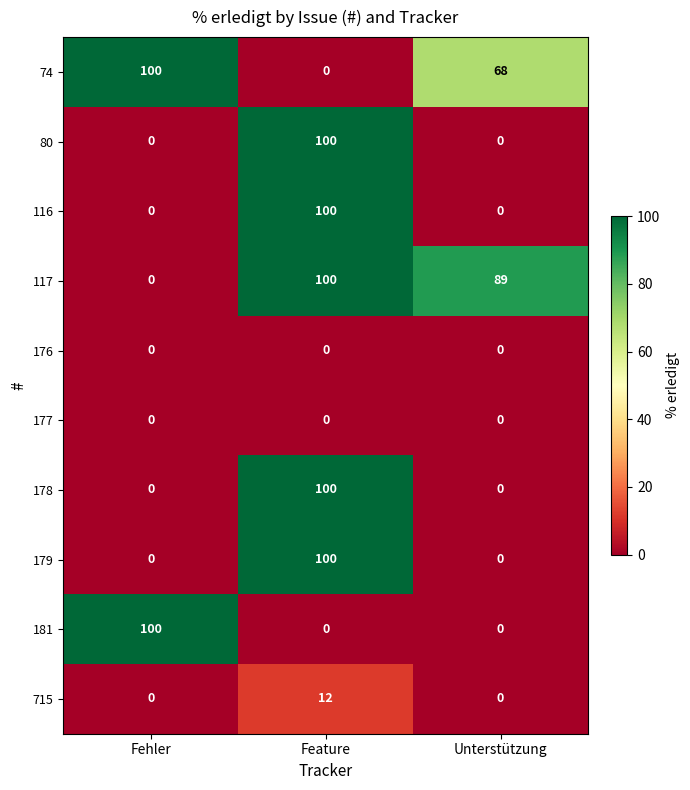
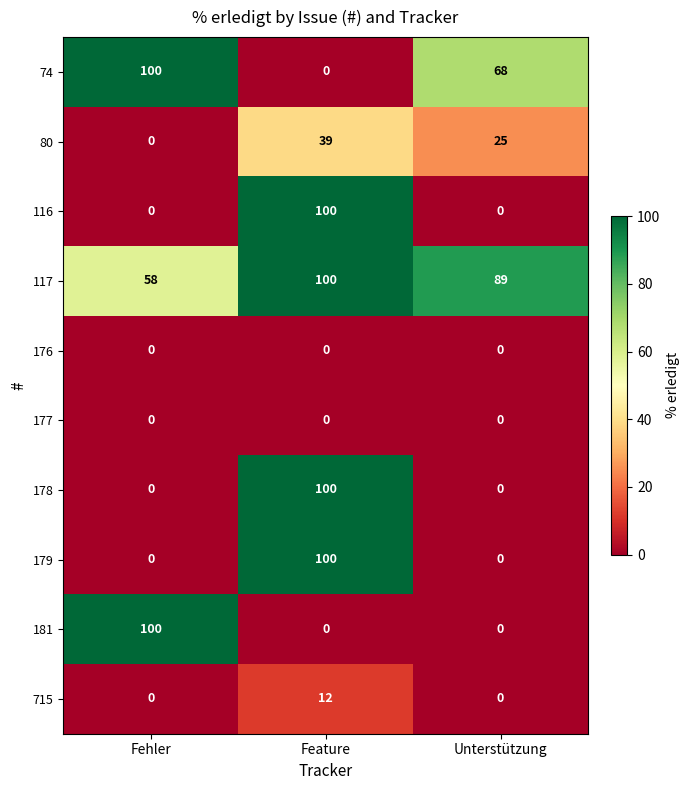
80, Feature: 100 -> 39
80, Unterstützung: 0 -> 25
117, Fehler: 0 -> 58
